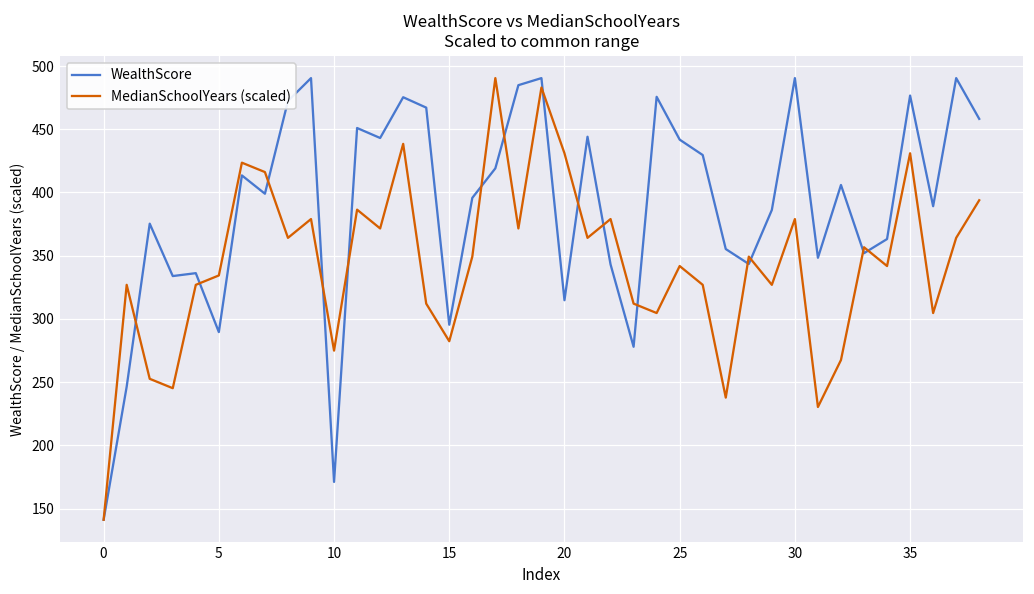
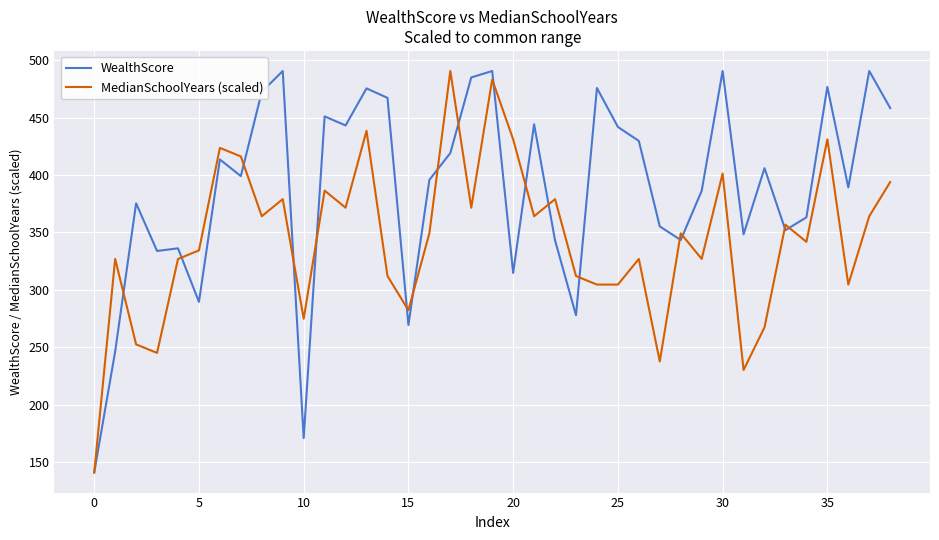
WealthScore, 15: 295 -> 269
MedianSchoolYears (scaled), 25: 342 -> 305
MedianSchoolYears (scaled), 30: 379 -> 401
